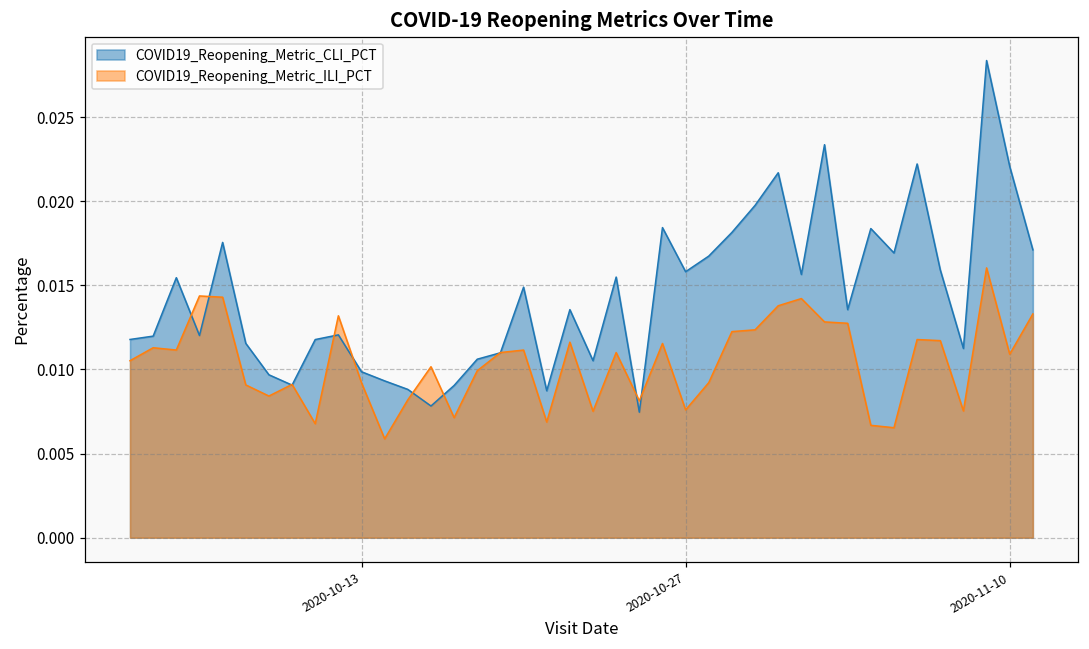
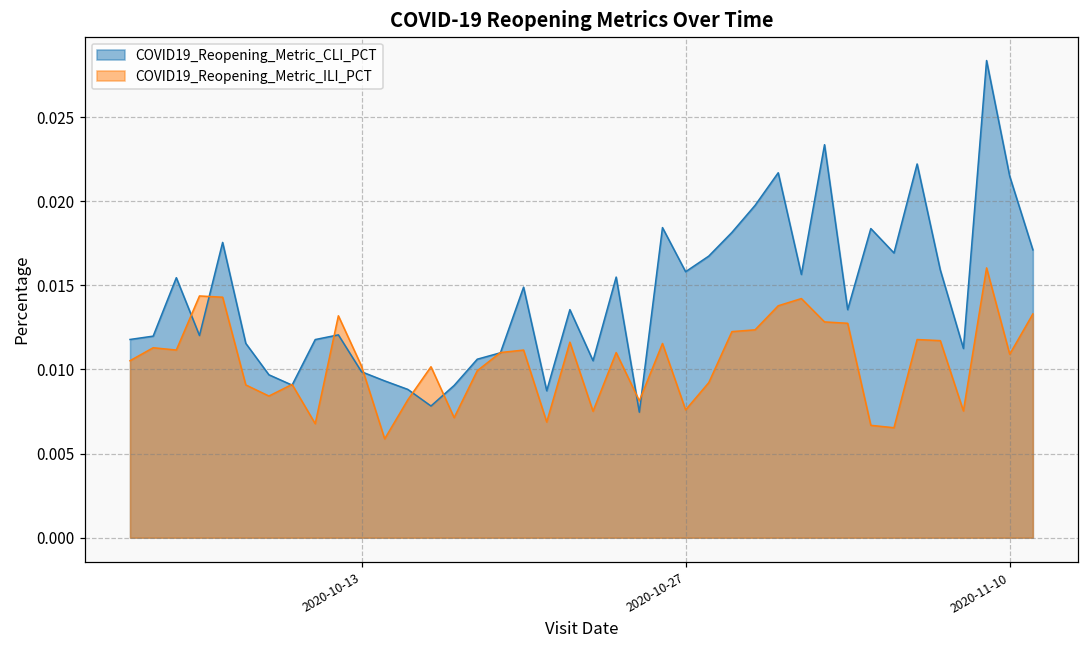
COVID19_Reopening_Metric_ILI_PCT, 2020-10-13: 0.0092 -> 0.0102
COVID19_Reopening_Metric_CLI_PCT, 2020-11-10: 0.0221 -> 0.0215
